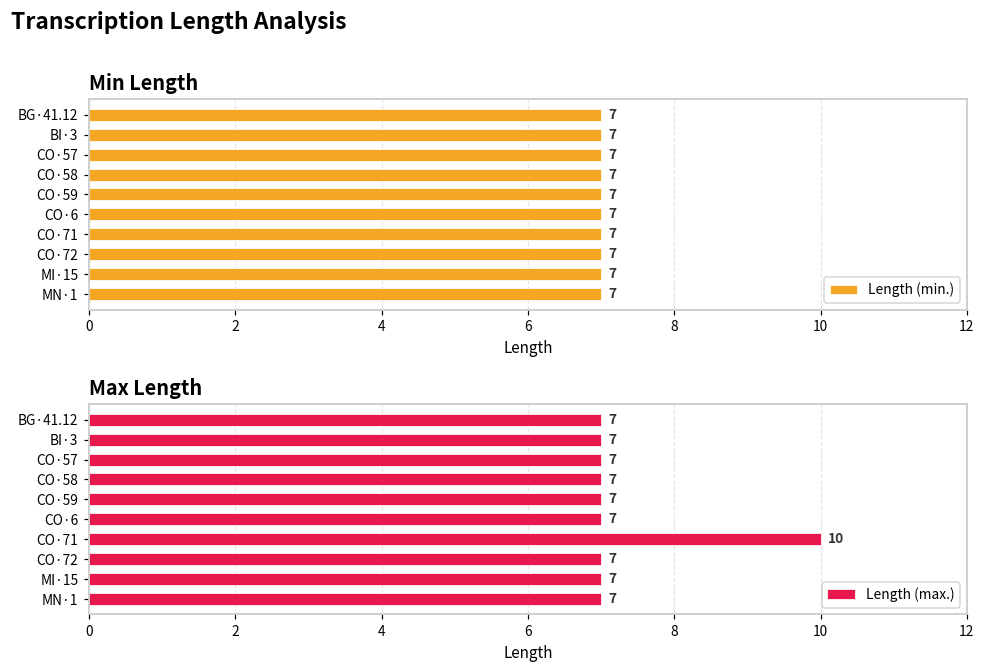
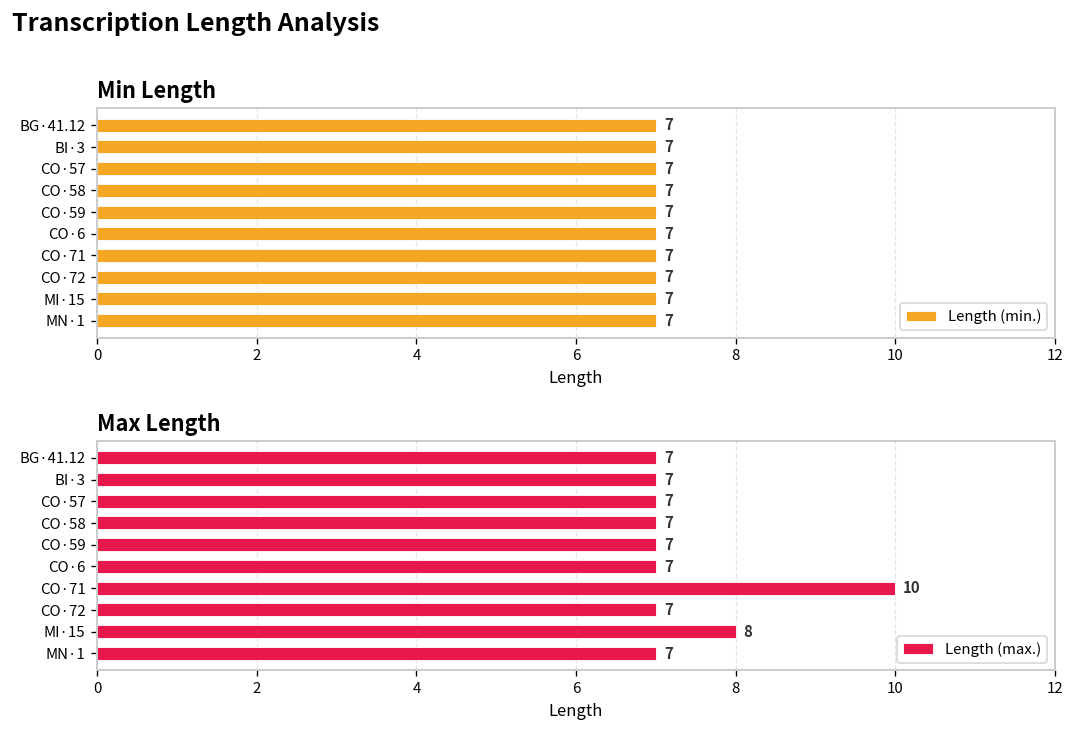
Max Length, MI·15: 7 -> 8
